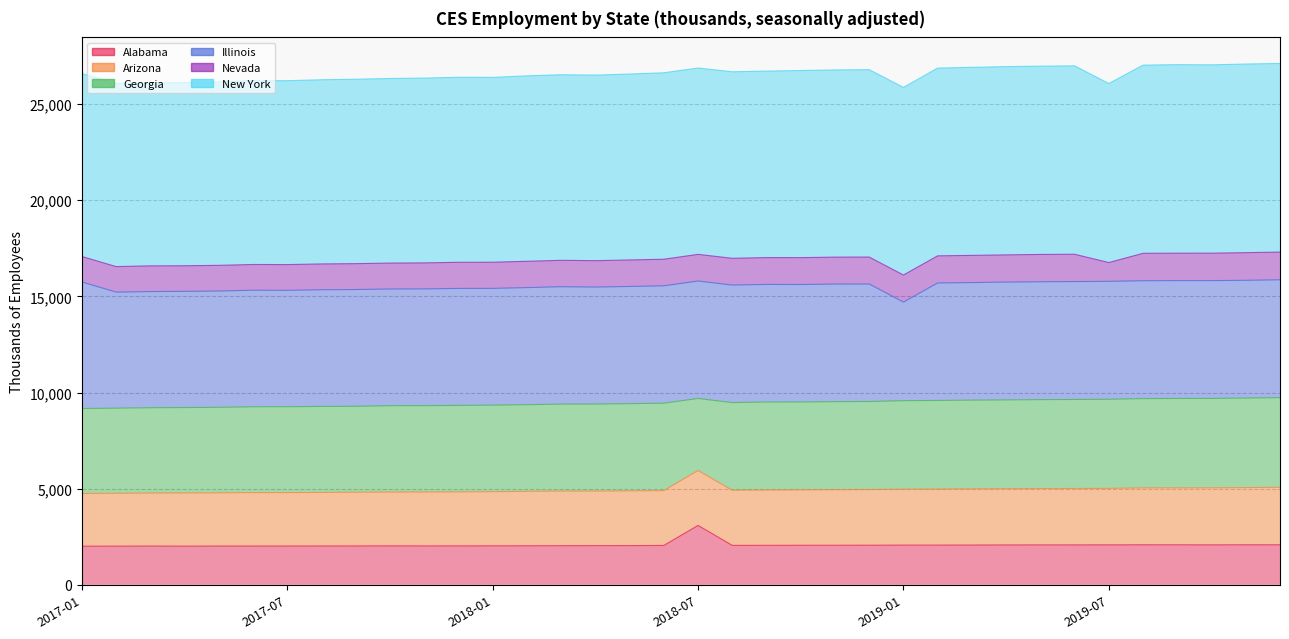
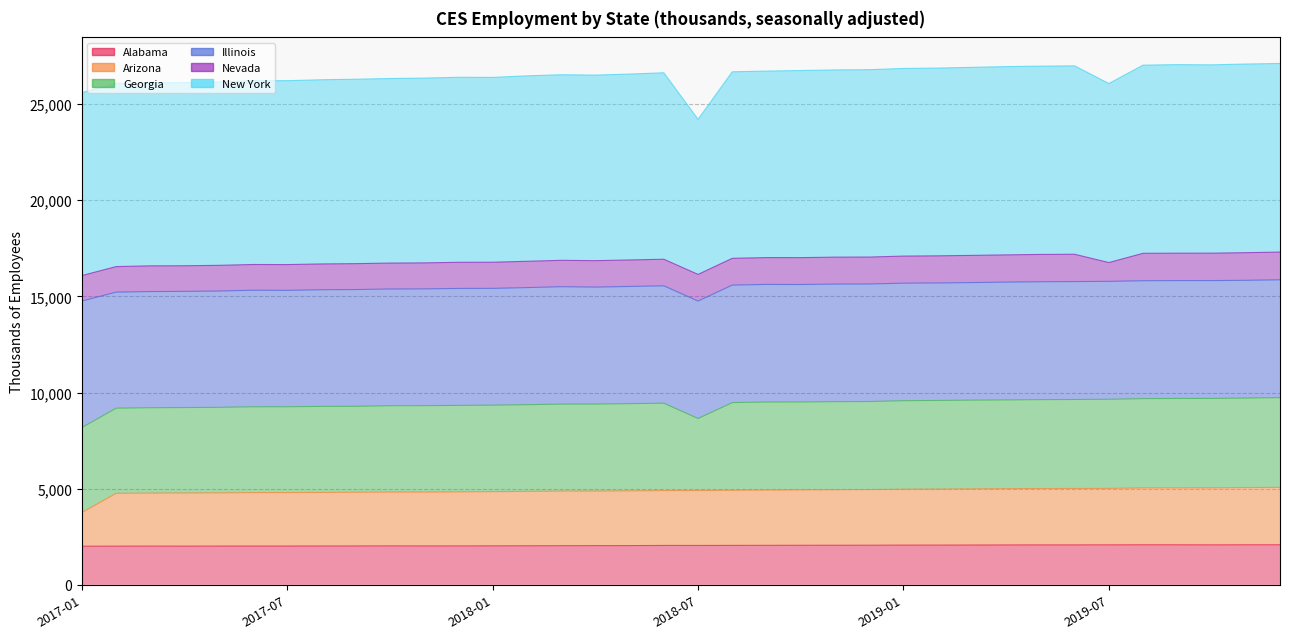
Arizona, 2017-01: 2,700 -> 1,800
Alabama, 2018-07: 3,100 -> 2,000
New York, 2018-07: 9,700 -> 8,100
Illinois, 2019-01: 5,100 -> 6,100
